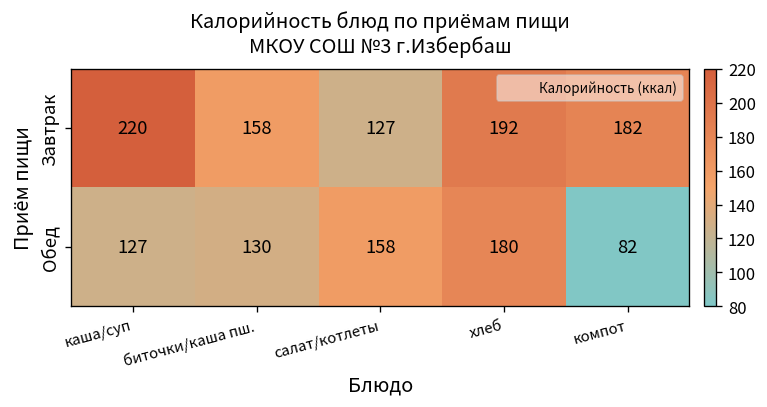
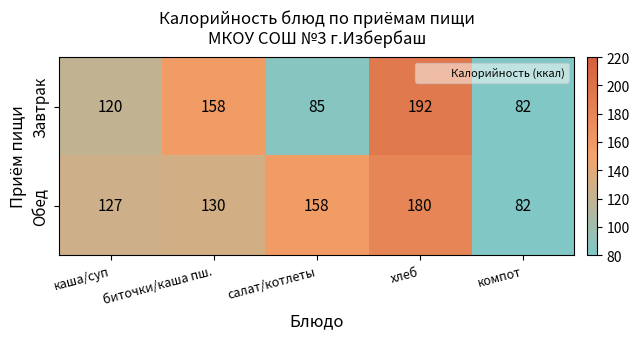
Завтрак, каша/суп: 220 -> 120
Завтрак, салат/котлеты: 127 -> 85
Завтрак, компот: 182 -> 82
